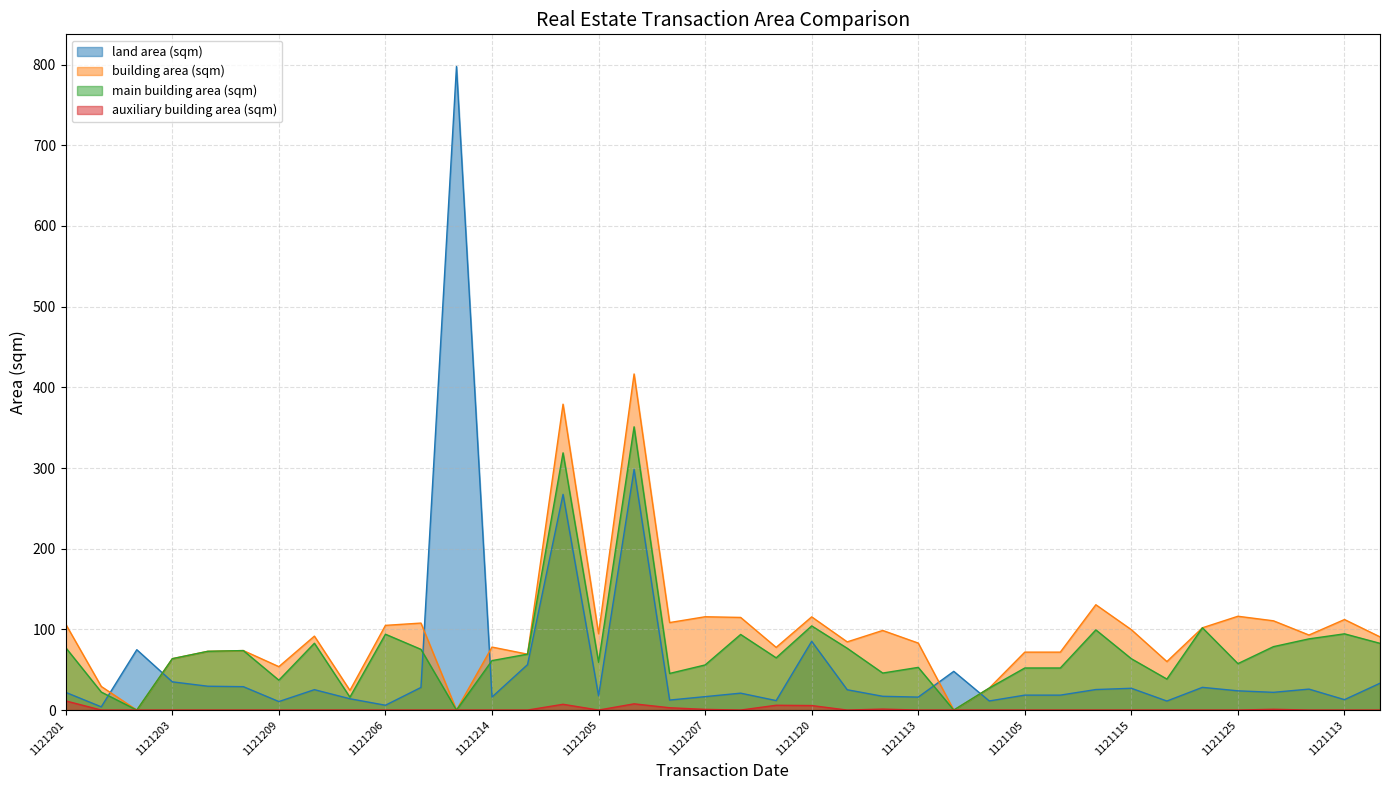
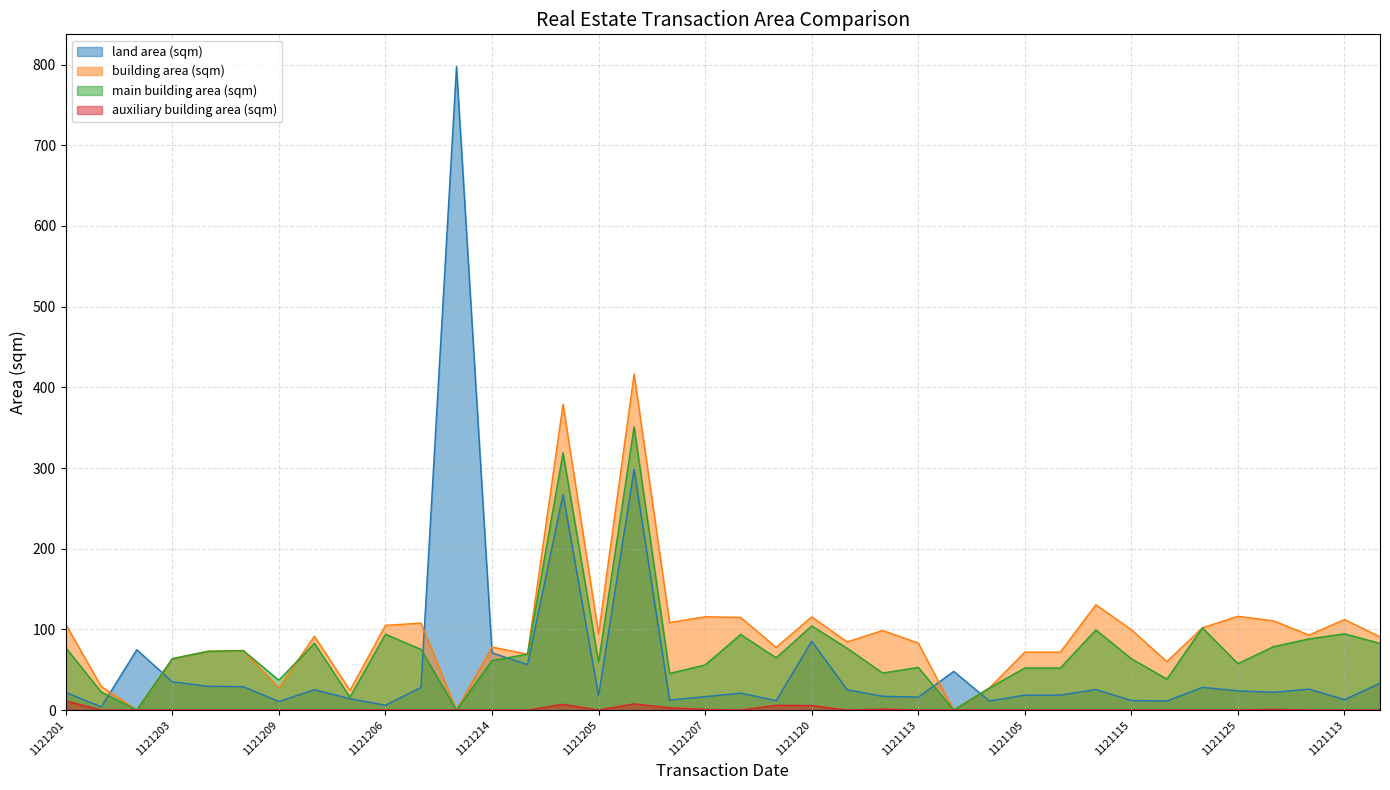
building area (sqm), 1121209: 50 -> 30
land area (sqm), 1121214: 20 -> 70
land area (sqm), 1121115: 30 -> 10
